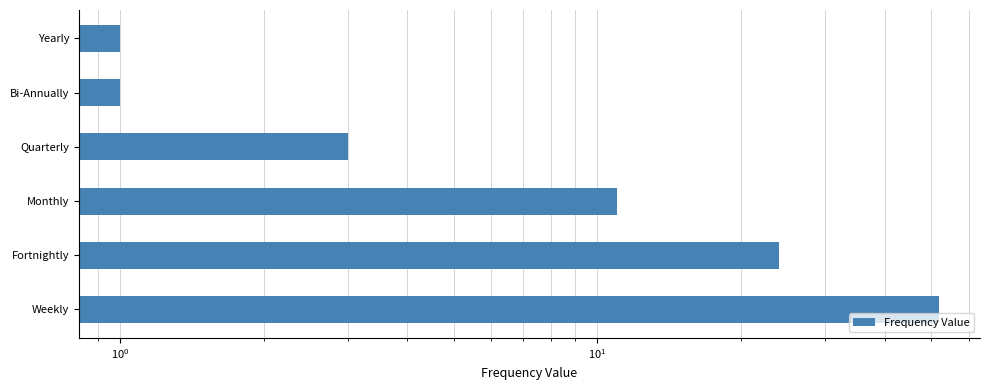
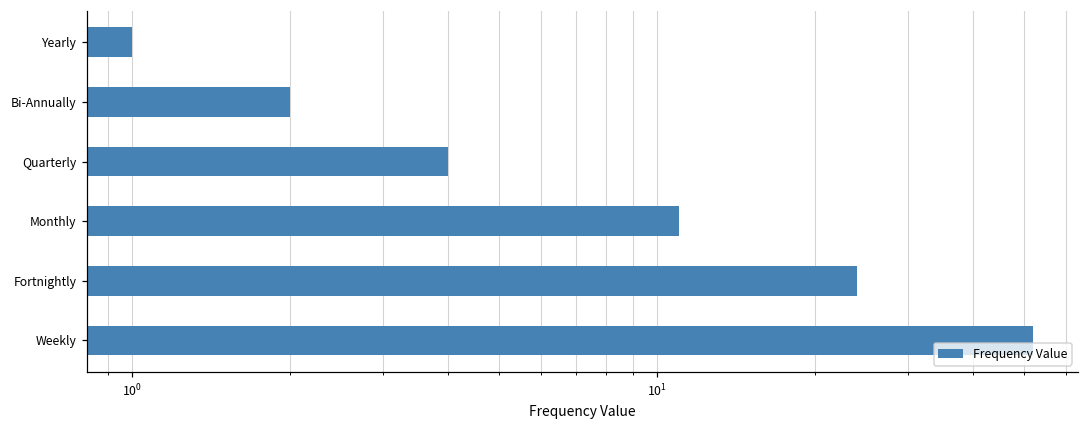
Bi-Annually: 1 -> 2
Quarterly: 3 -> 4
